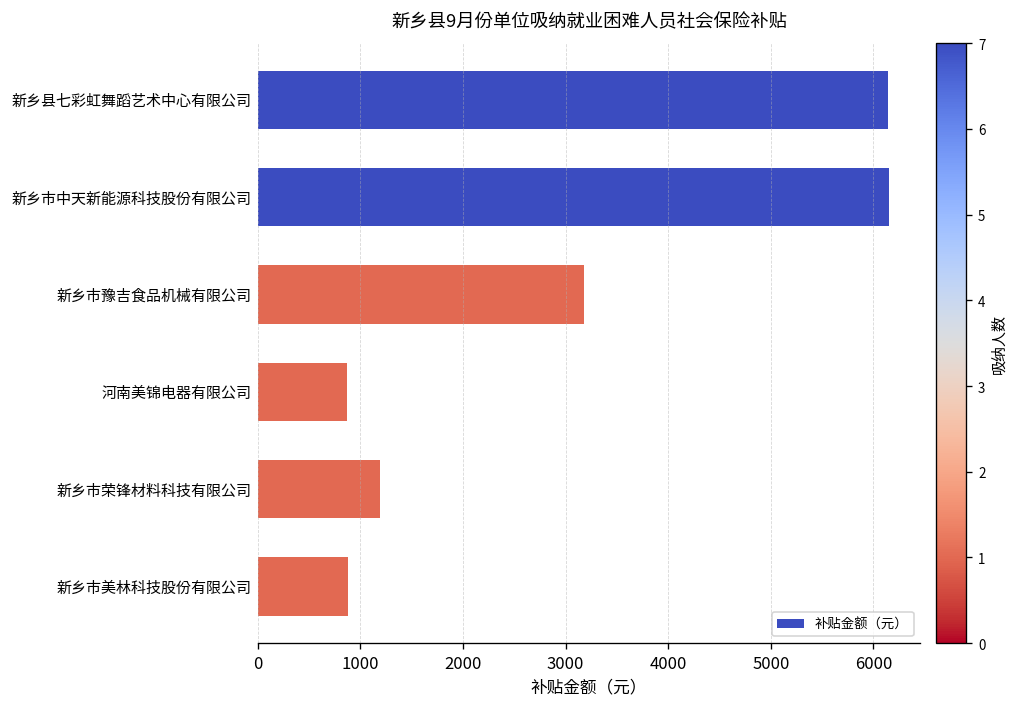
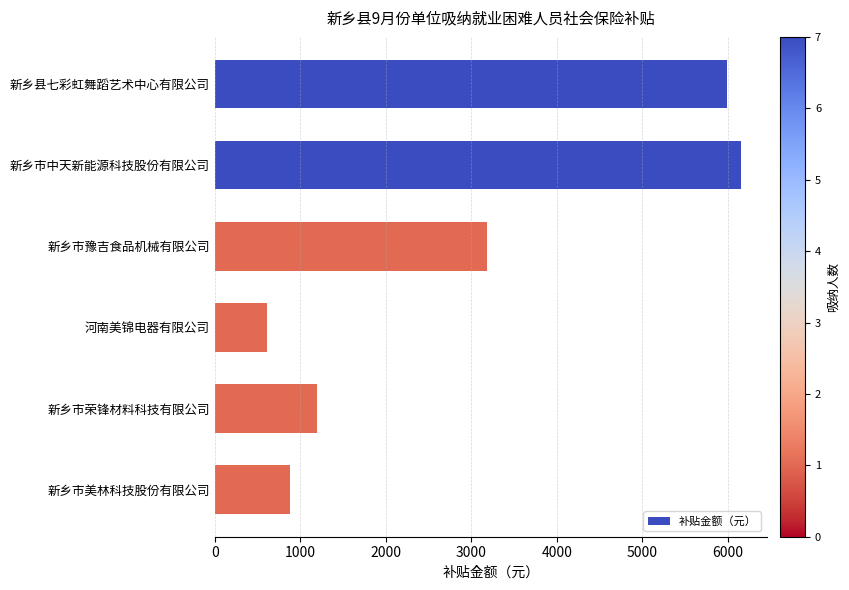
新乡县七彩虹舞蹈艺术中心有限公司: 6100 -> 6000
河南美锦电器有限公司: 900 -> 600
